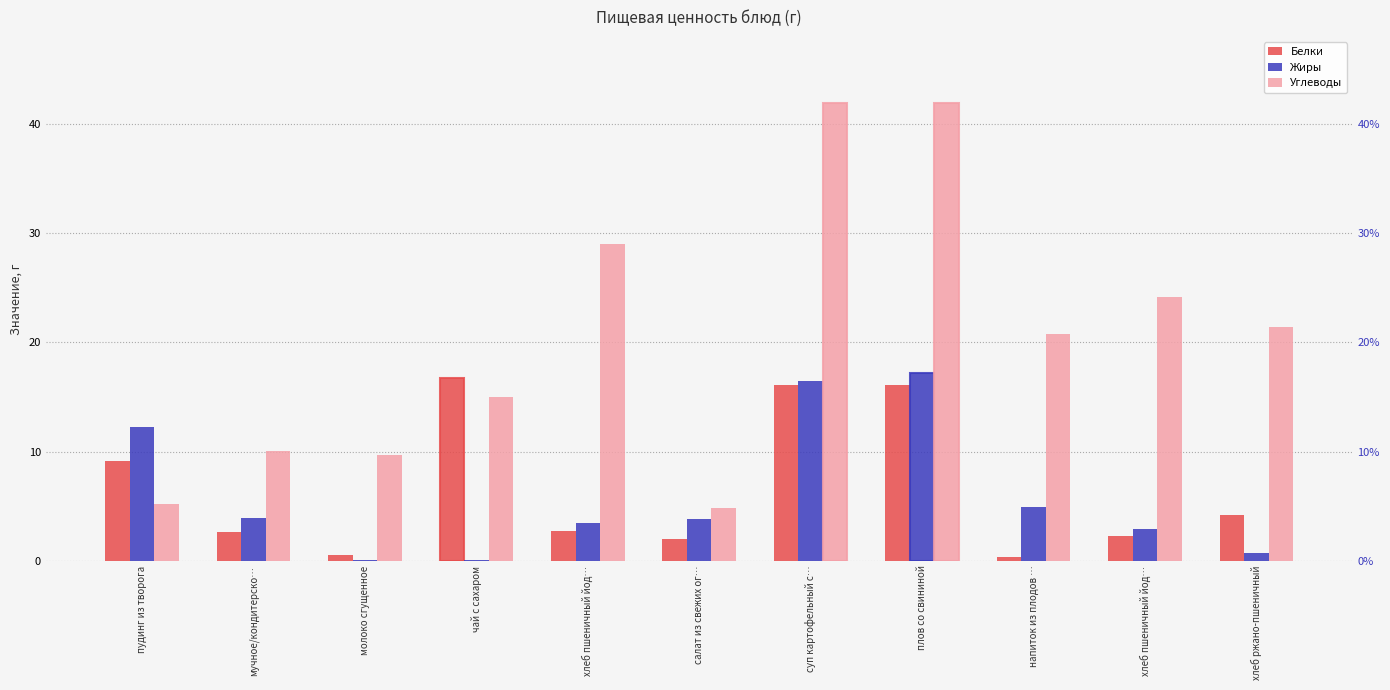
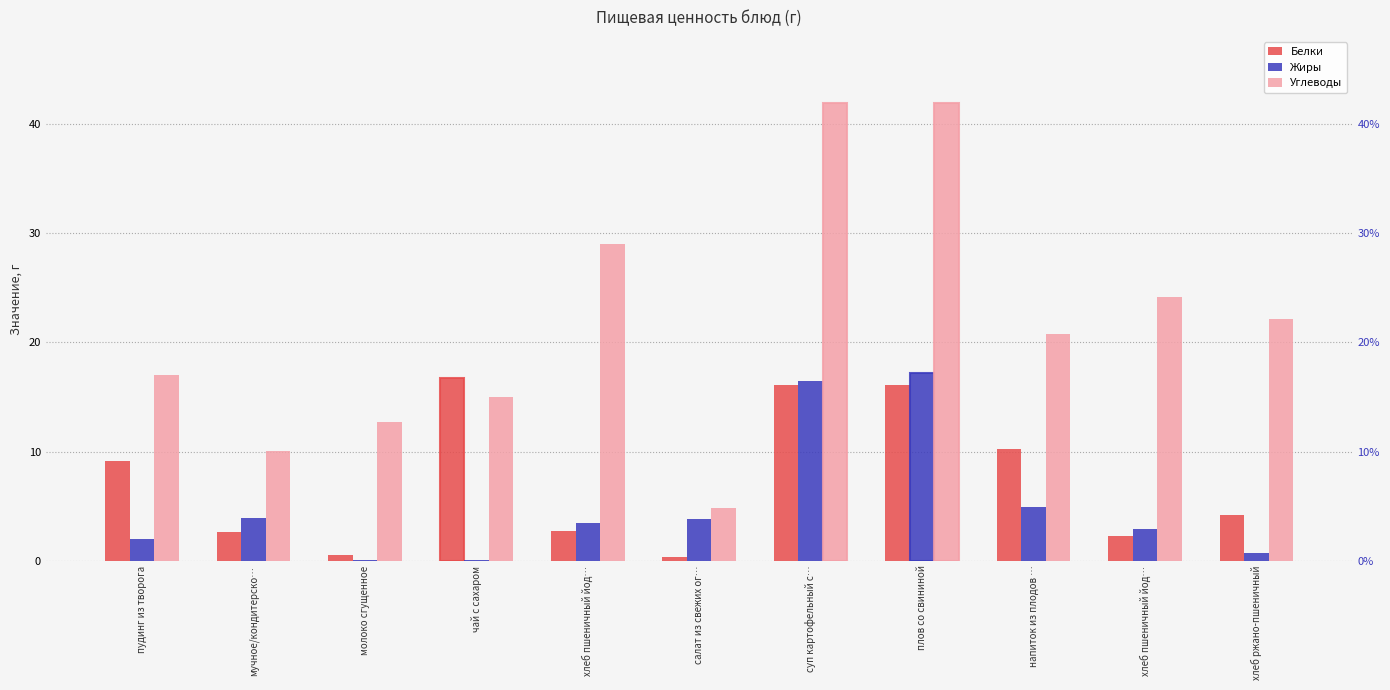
Жиры, пудинг из творога: 12.3 -> 2.0
Углеводы, пудинг из творога: 5.2 -> 17.0
Углеводы, молоко сгущенное: 9.7 -> 12.7
Белки, салат из свежих ог…: 2.0 -> 0.4
Белки, напиток из плодов …: 0.4 -> 10.2
Углеводы, хлеб ржано-пшеничный: 21.4 -> 22.1
